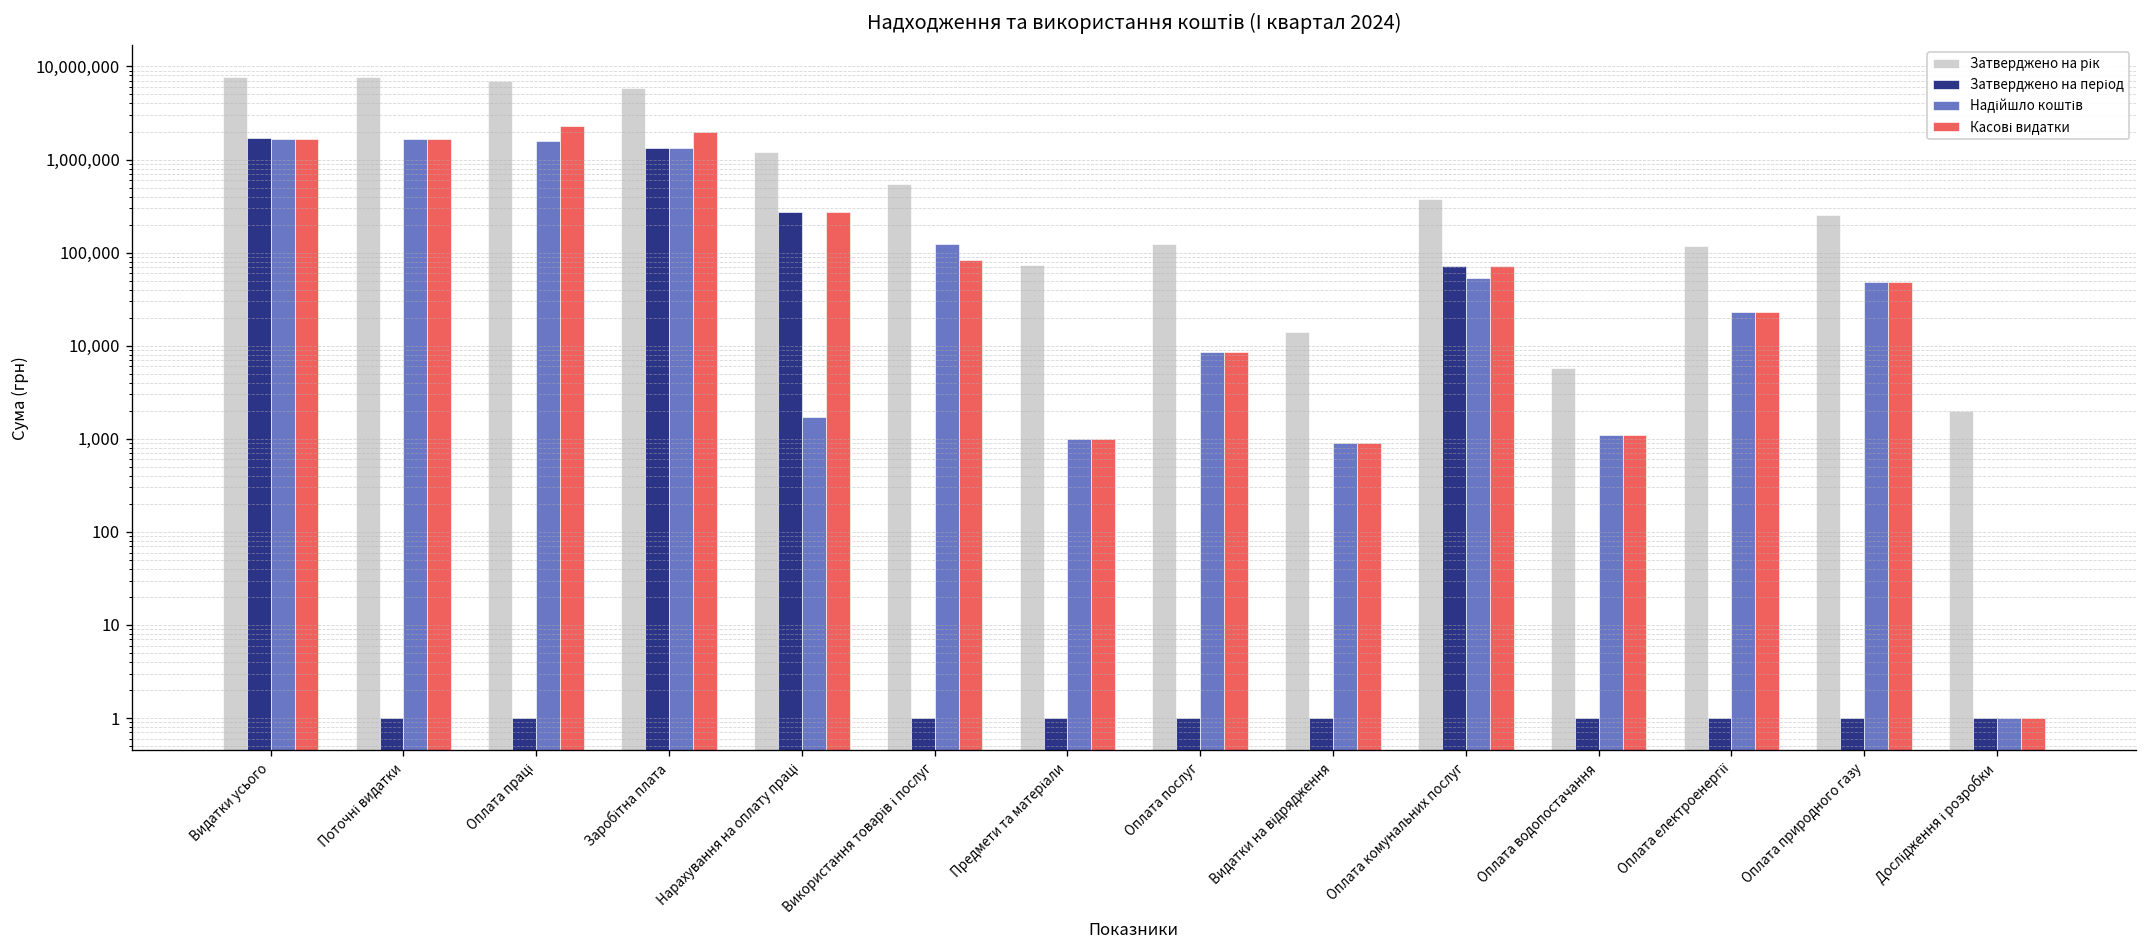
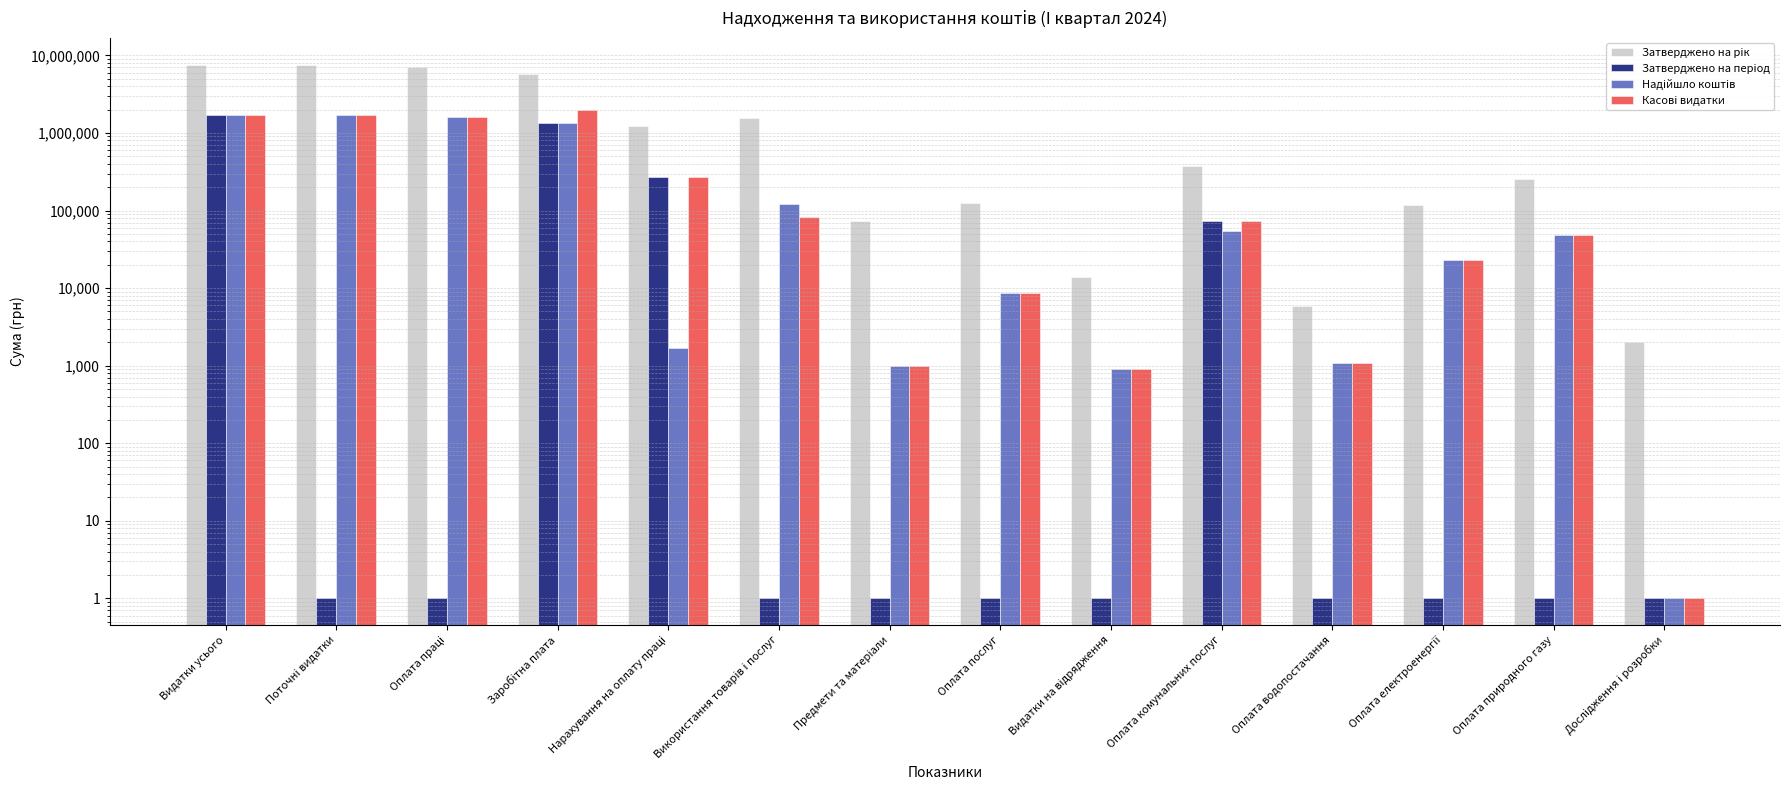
Касові видатки, Оплата праці: 2,300,000 -> 1,600,000
Затверджено на рік, Використання товарів і послуг: 500,000 -> 1,600,000
